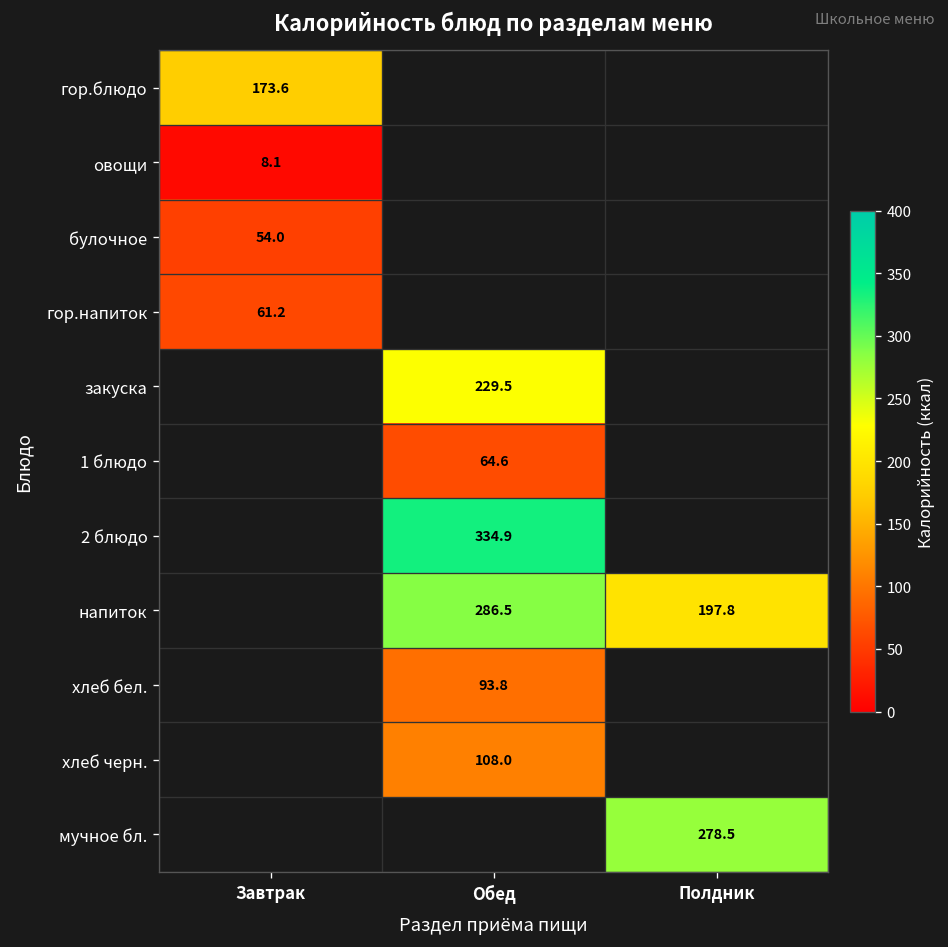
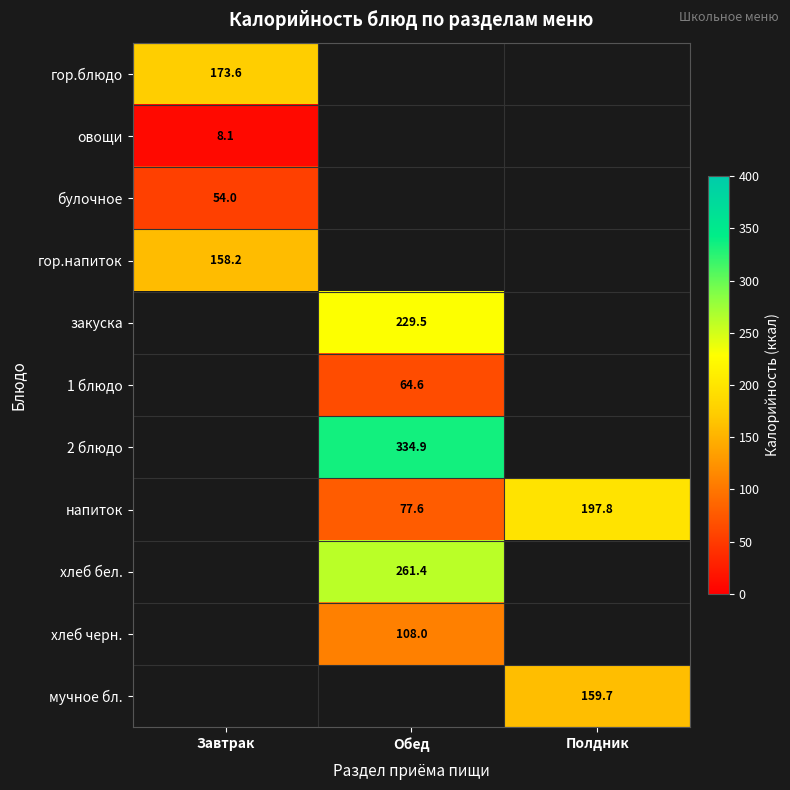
гор.напиток, Завтрак: 61.2 -> 158.2
напиток, Обед: 286.5 -> 77.6
хлеб бел., Обед: 93.8 -> 261.4
мучное бл., Полдник: 278.5 -> 159.7
